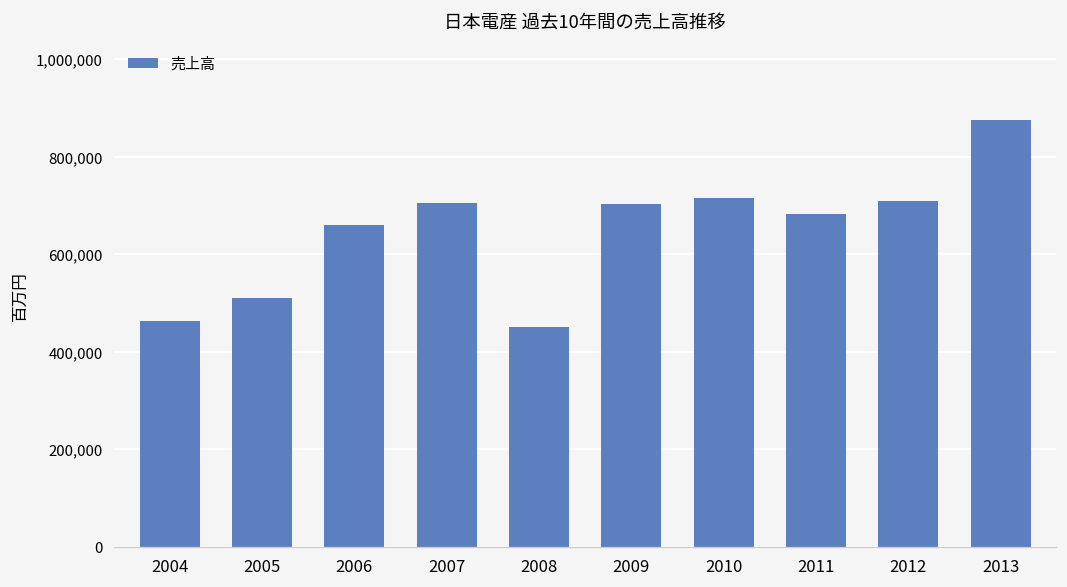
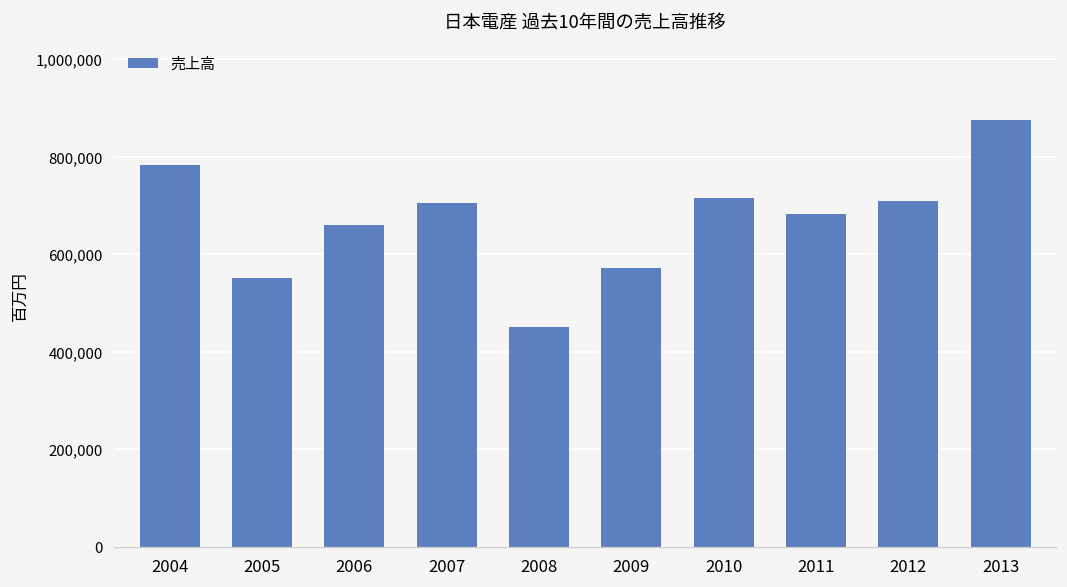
2004: 460,000 -> 780,000
2005: 510,000 -> 550,000
2009: 700,000 -> 570,000
